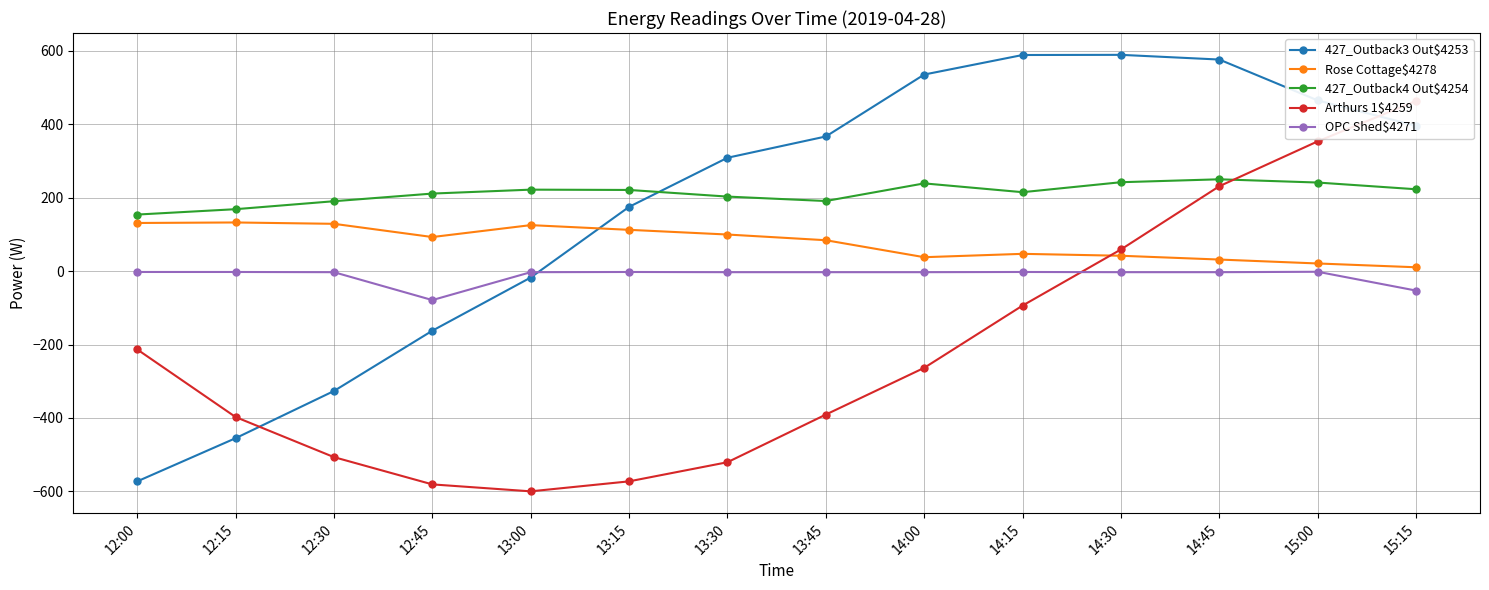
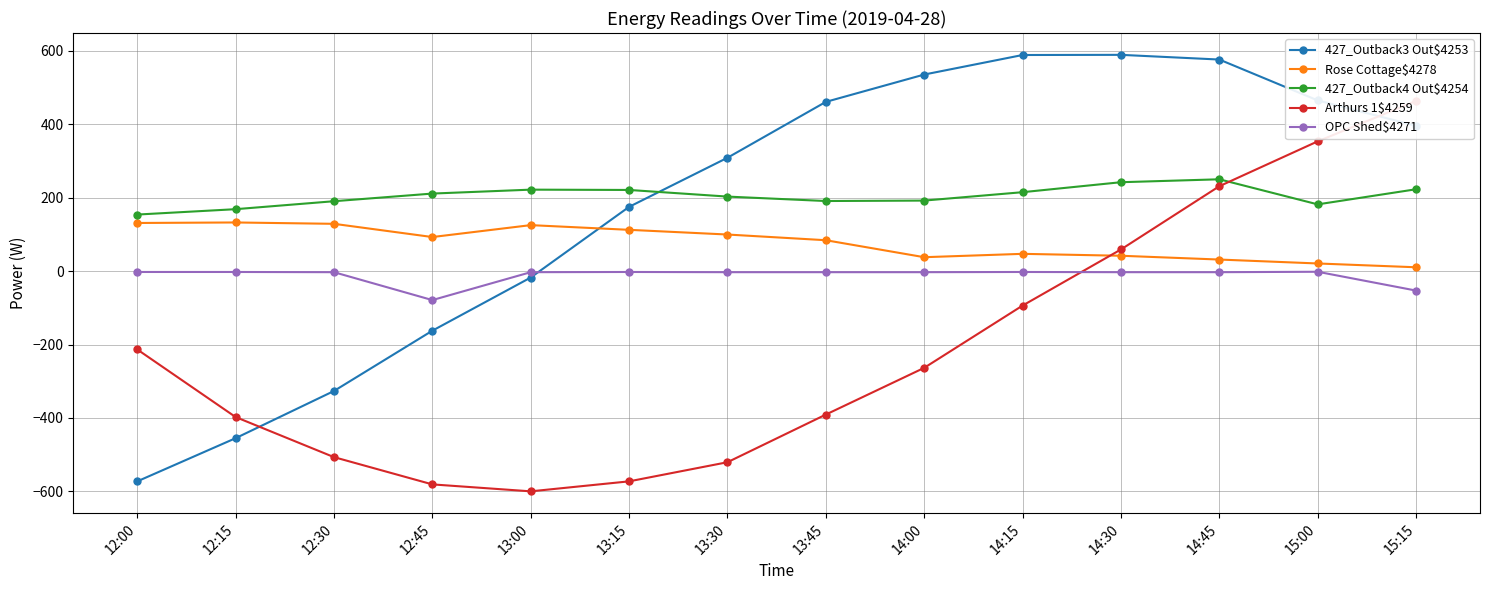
427_Outback3 Out$4253, 13:45: 370 -> 460
427_Outback4 Out$4254, 14:00: 240 -> 190
427_Outback4 Out$4254, 15:00: 240 -> 180
